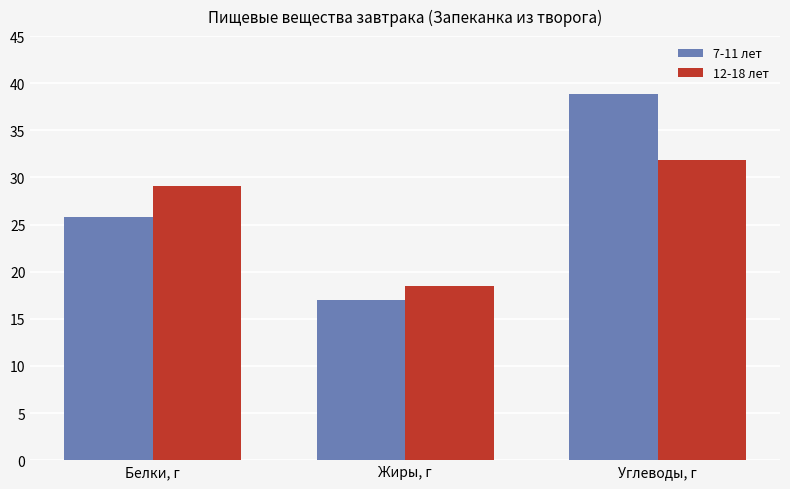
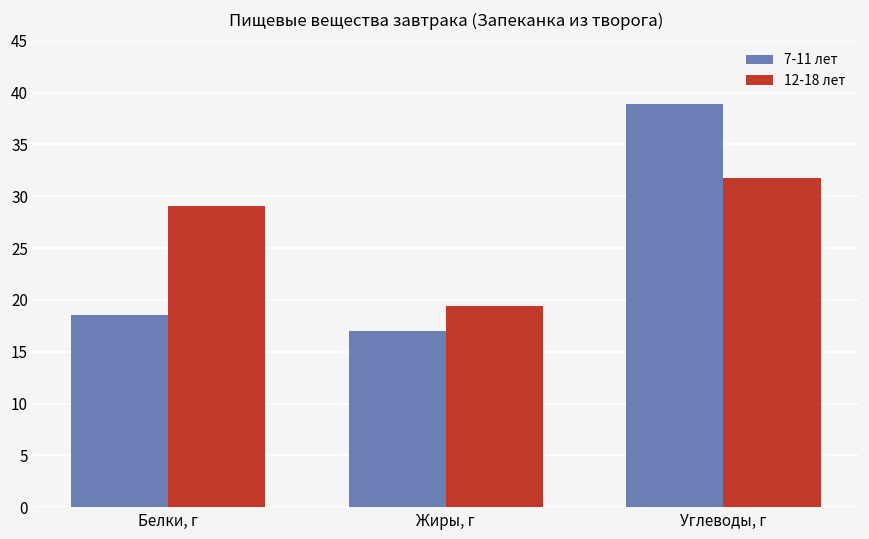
7-11 лет, Белки, г: 26 -> 19
12-18 лет, Жиры, г: 18.5 -> 19.4
